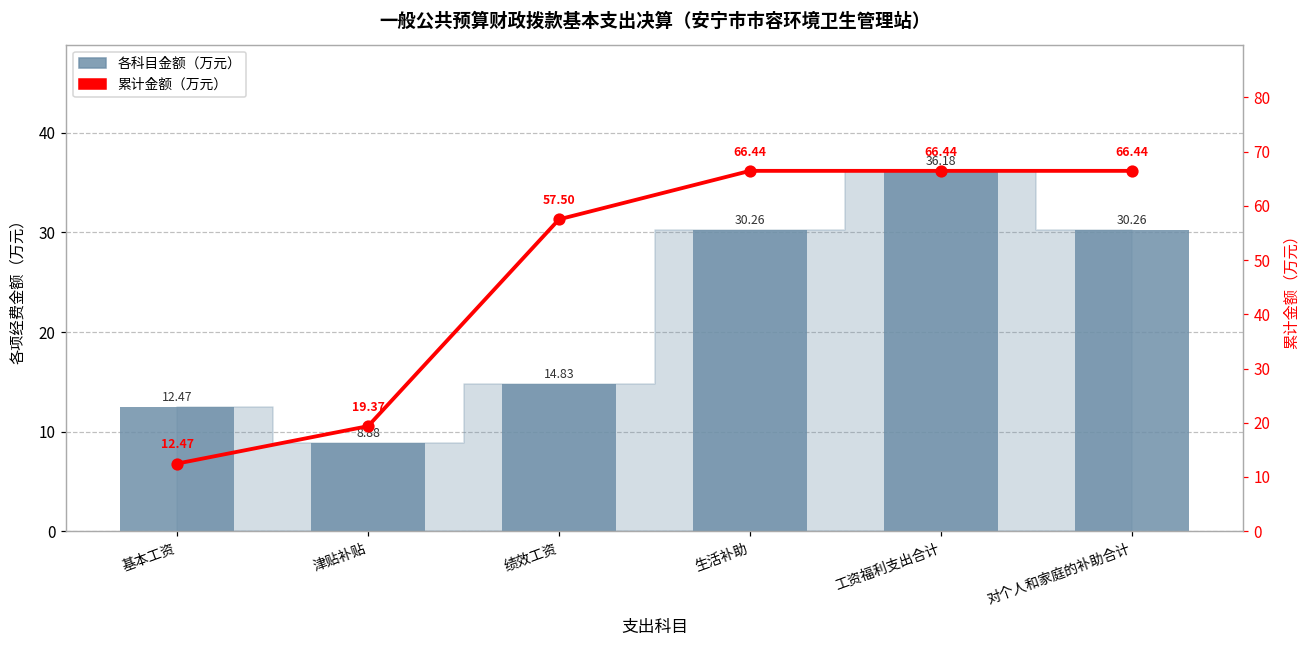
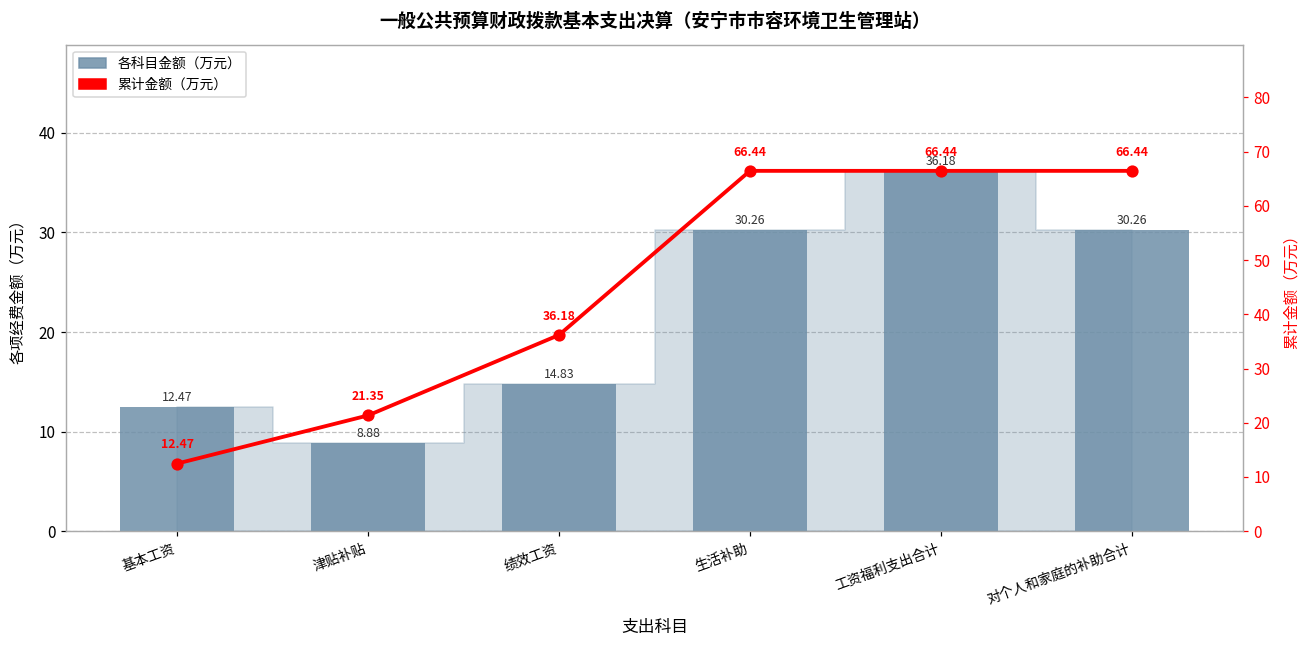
累计金额（万元）, 津贴补贴: 19.37 -> 21.35
累计金额（万元）, 绩效工资: 57.50 -> 36.18
